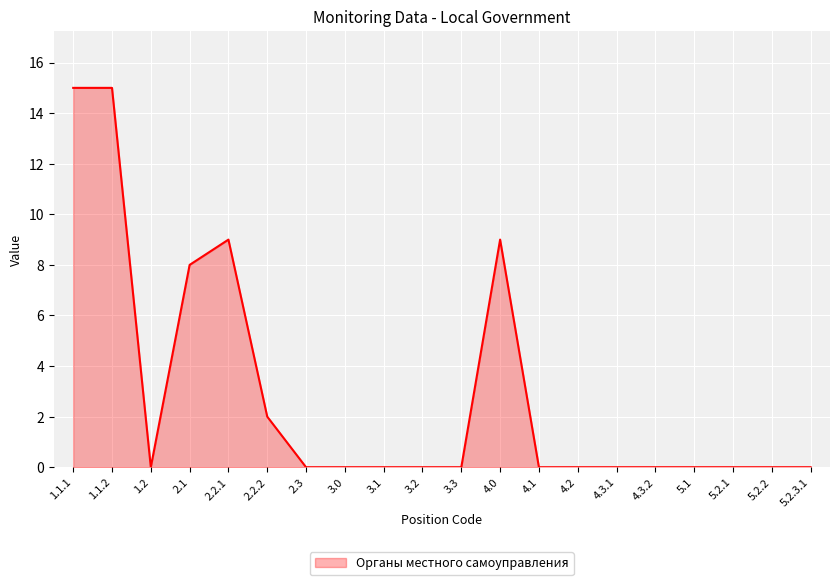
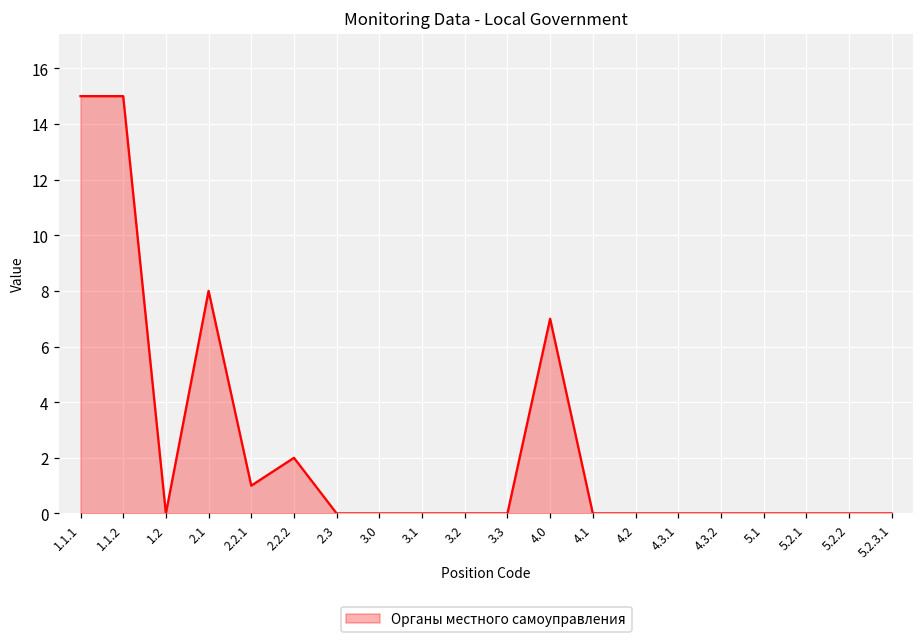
2.2.1: 9 -> 1
4.0: 9 -> 7
